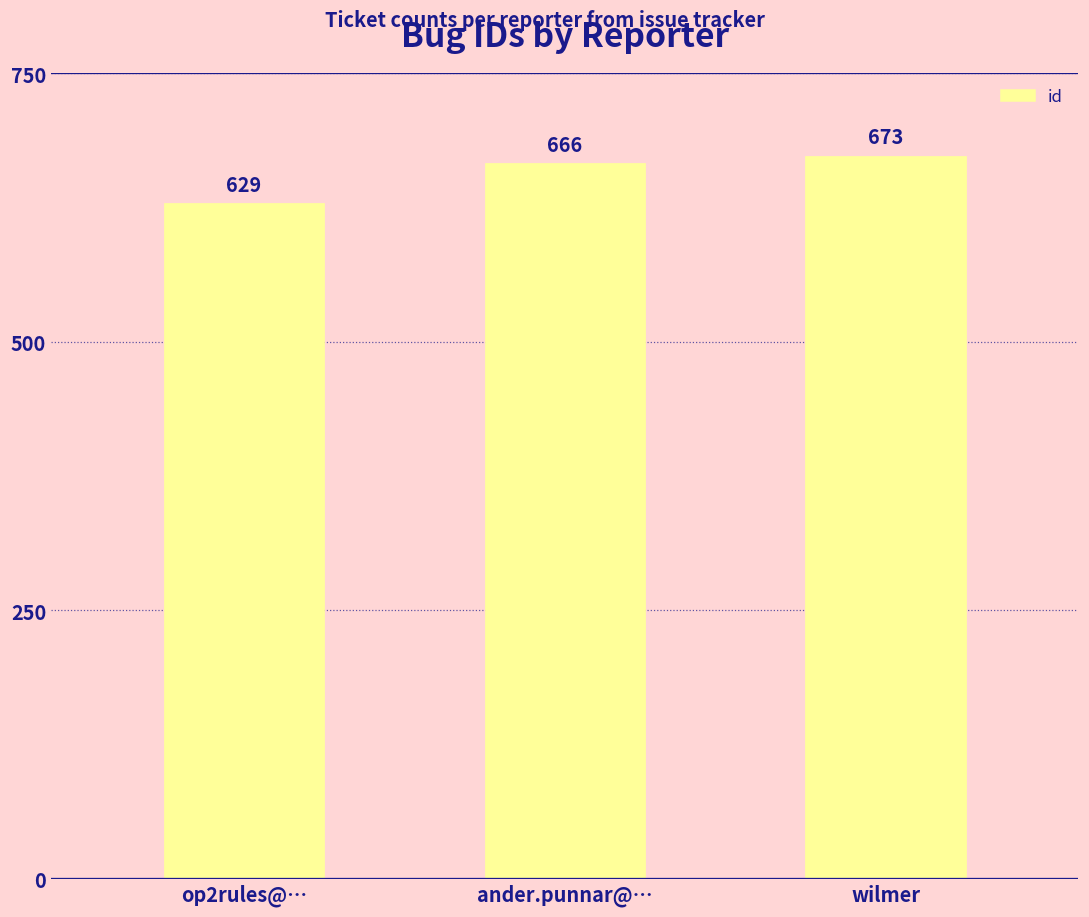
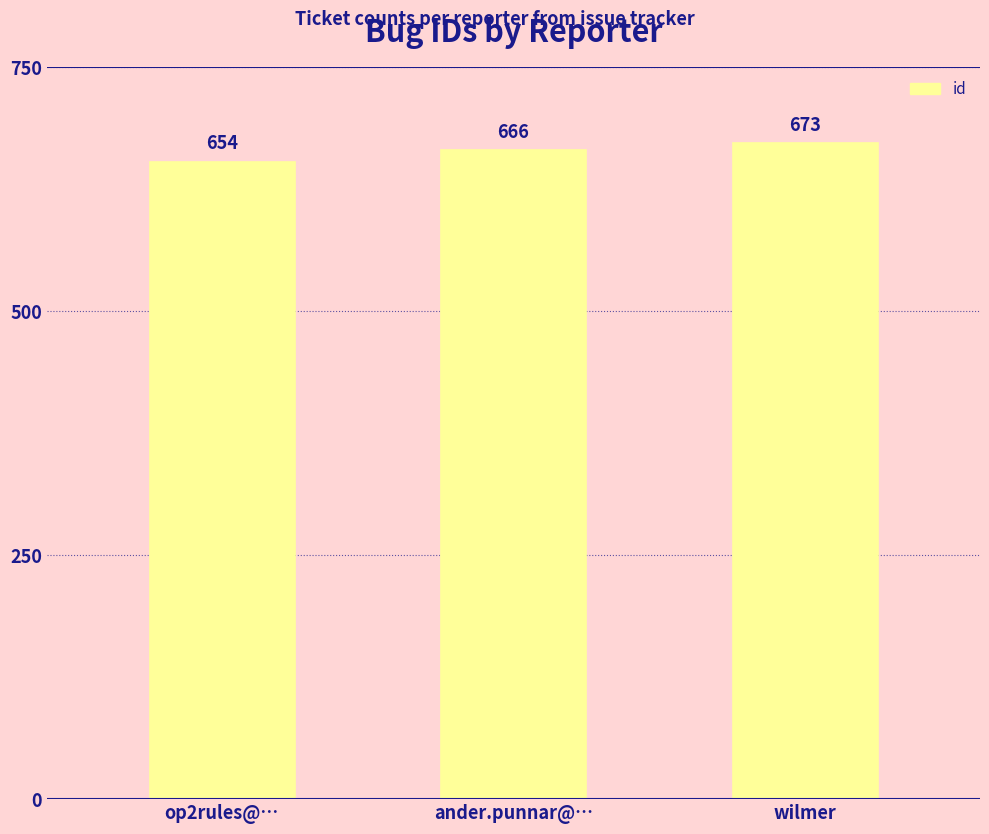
op2rules@…: 629 -> 654
